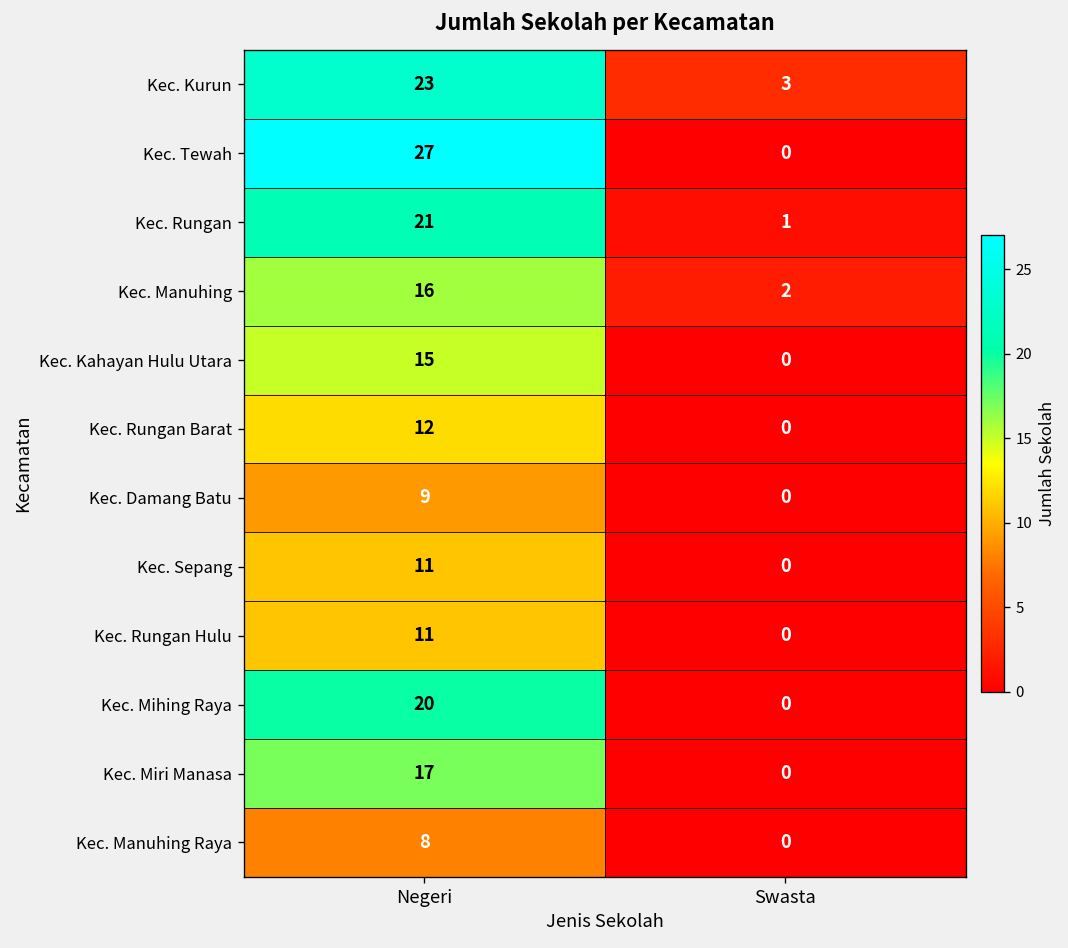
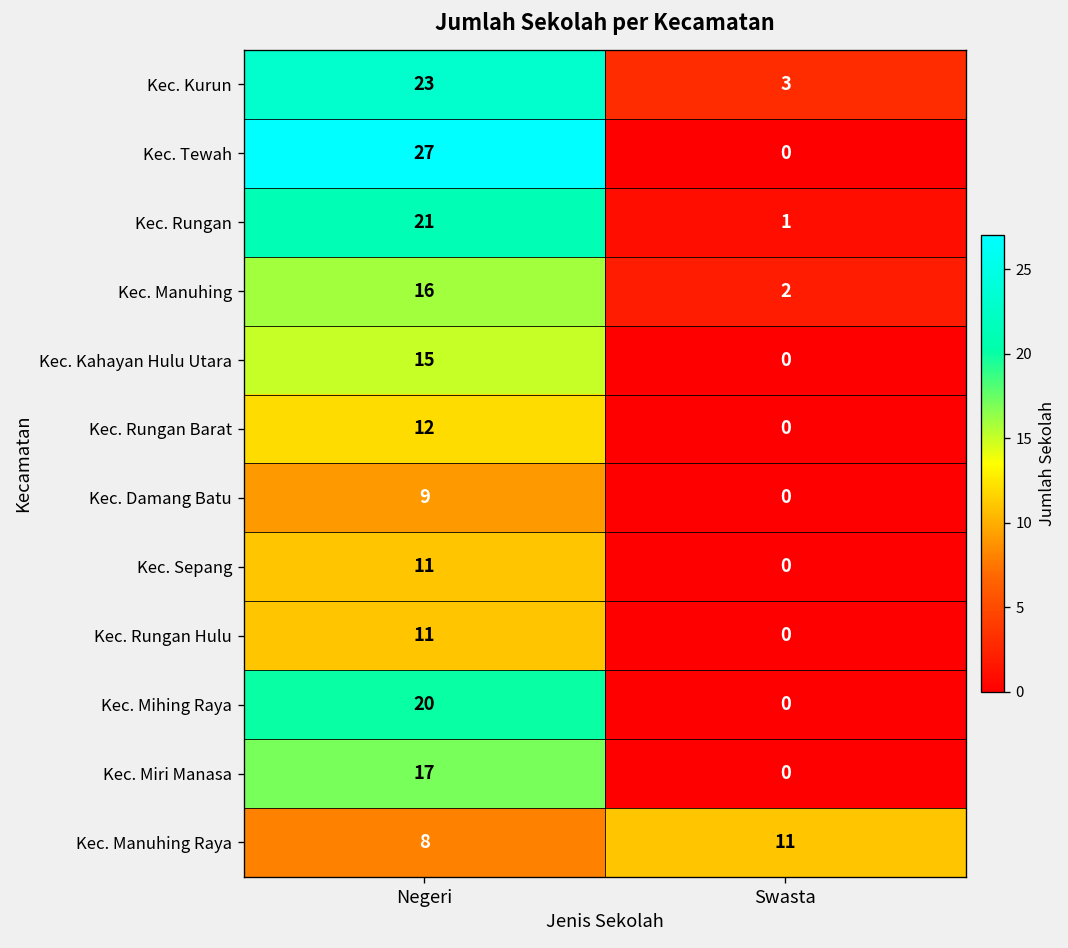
Kec. Manuhing Raya, Swasta: 0 -> 11
